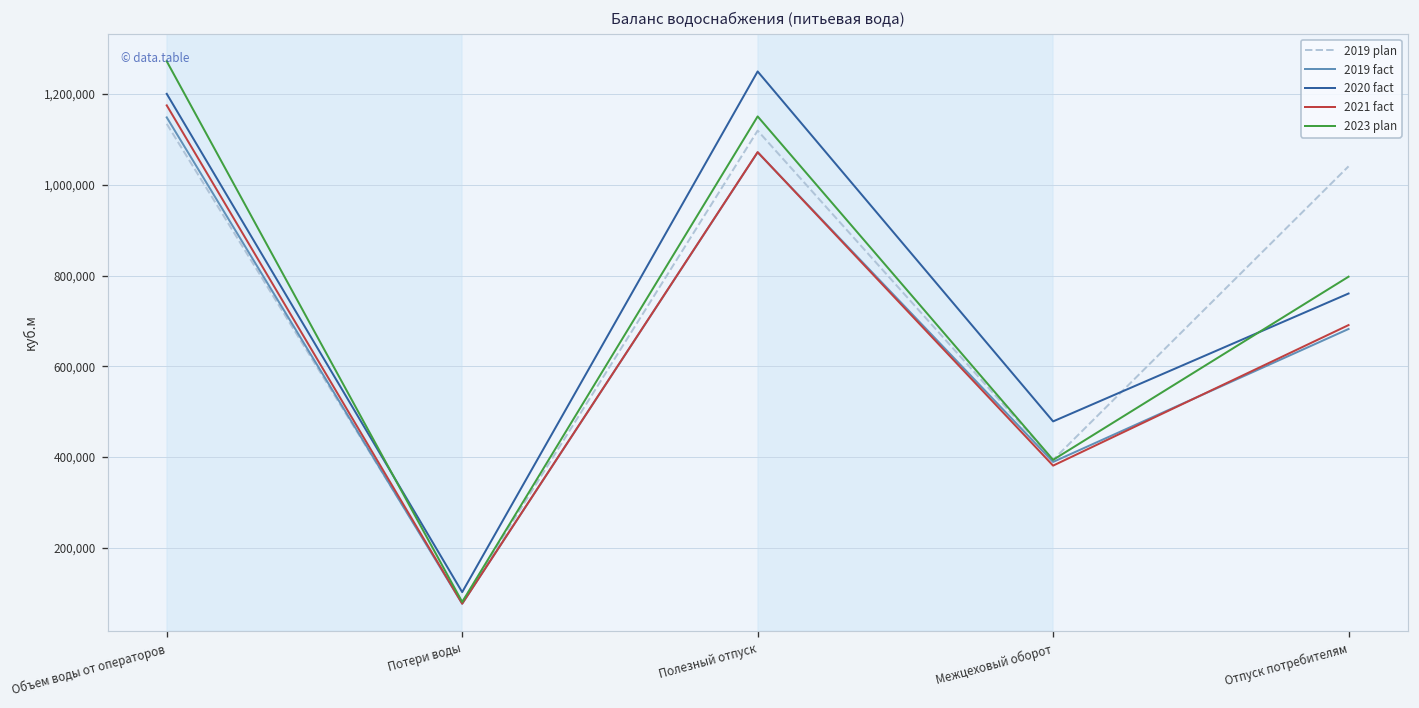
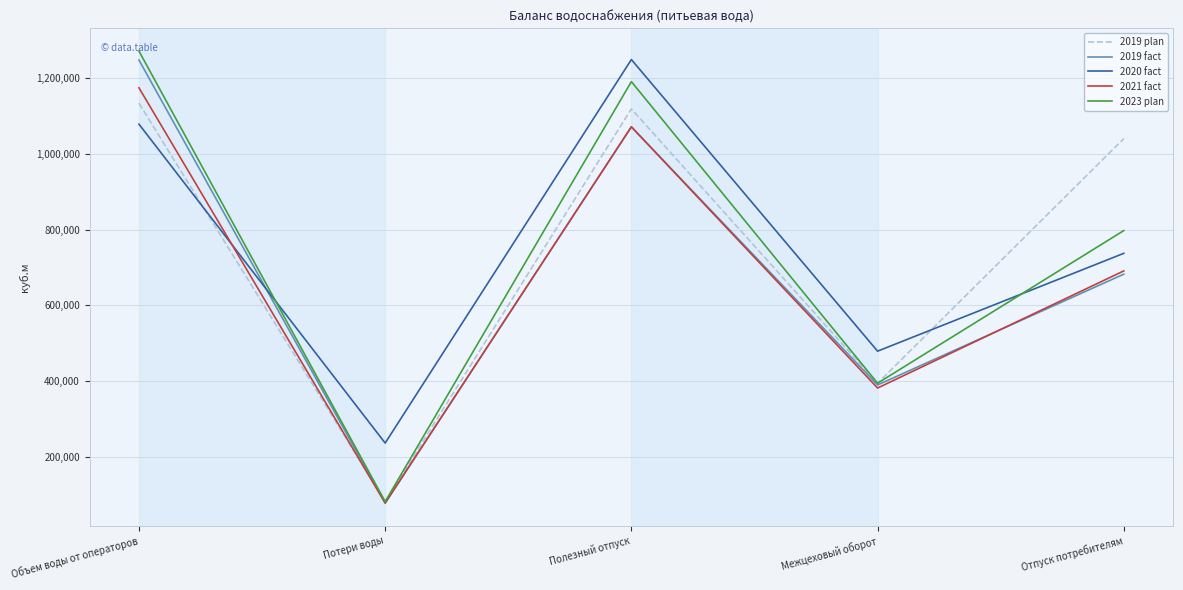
2019 fact, Объем воды от операторов: 1,150,000 -> 1,250,000
2020 fact, Объем воды от операторов: 1,200,000 -> 1,080,000
2020 fact, Потери воды: 100,000 -> 240,000
2023 plan, Полезный отпуск: 1,150,000 -> 1,190,000
2020 fact, Отпуск потребителям: 760,000 -> 740,000
